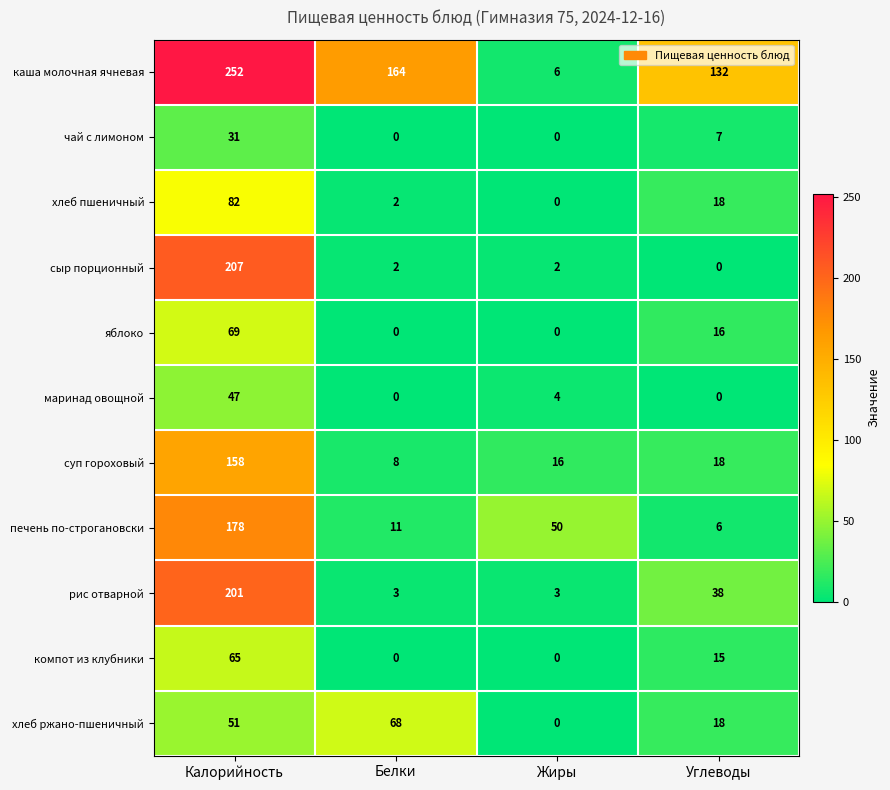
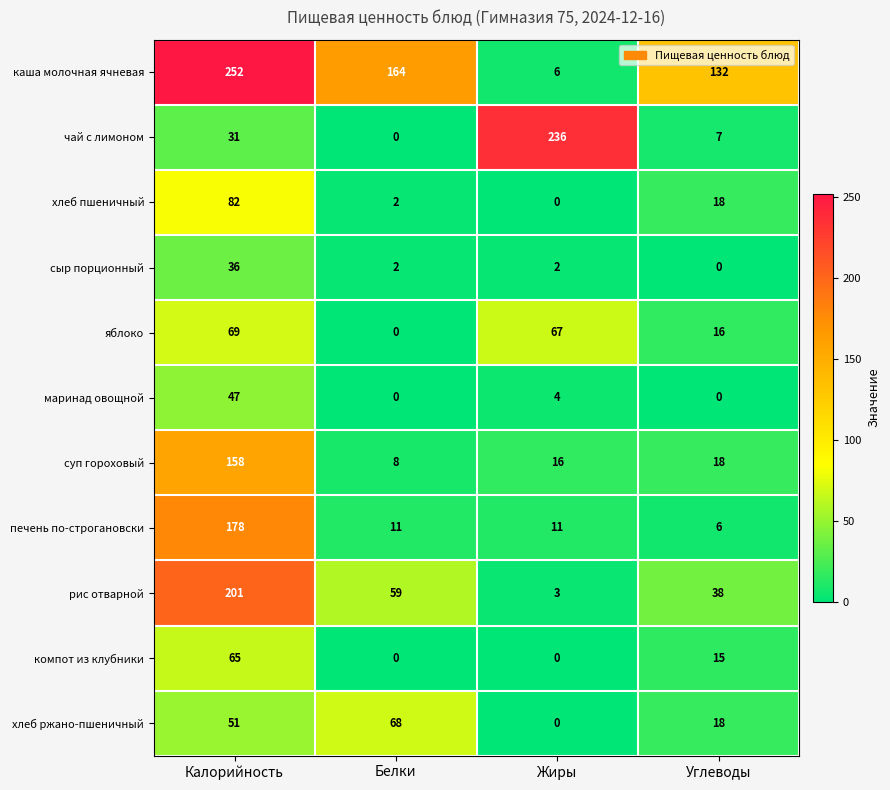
чай с лимоном, Жиры: 0 -> 236
сыр порционный, Калорийность: 207 -> 36
яблоко, Жиры: 0 -> 67
печень по-строгановски, Жиры: 50 -> 11
рис отварной, Белки: 3 -> 59
